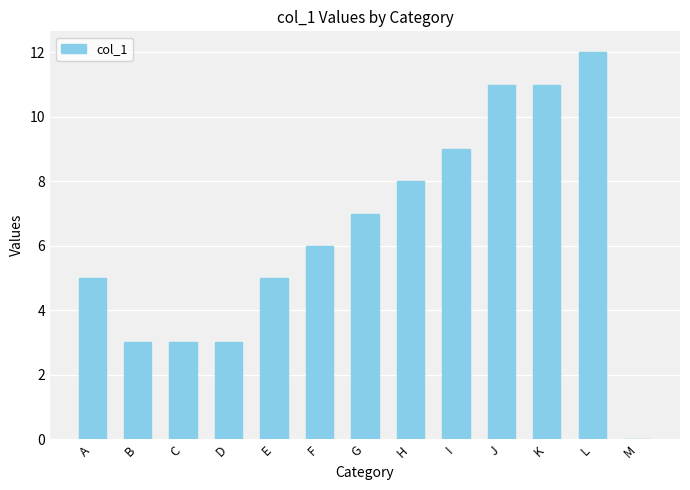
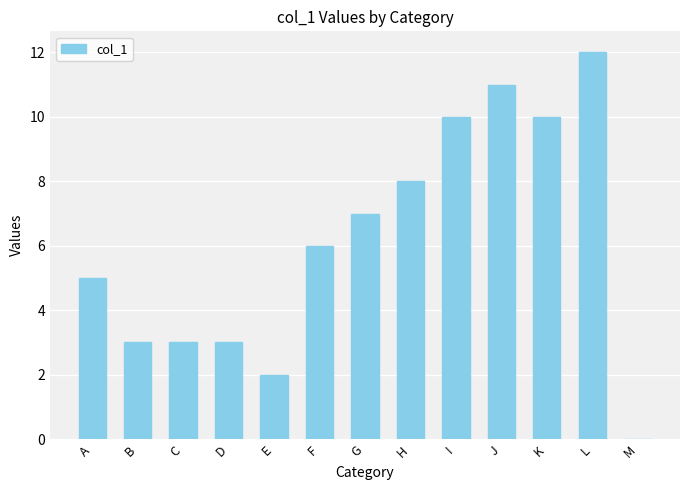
E: 5 -> 2
I: 9 -> 10
K: 11 -> 10
